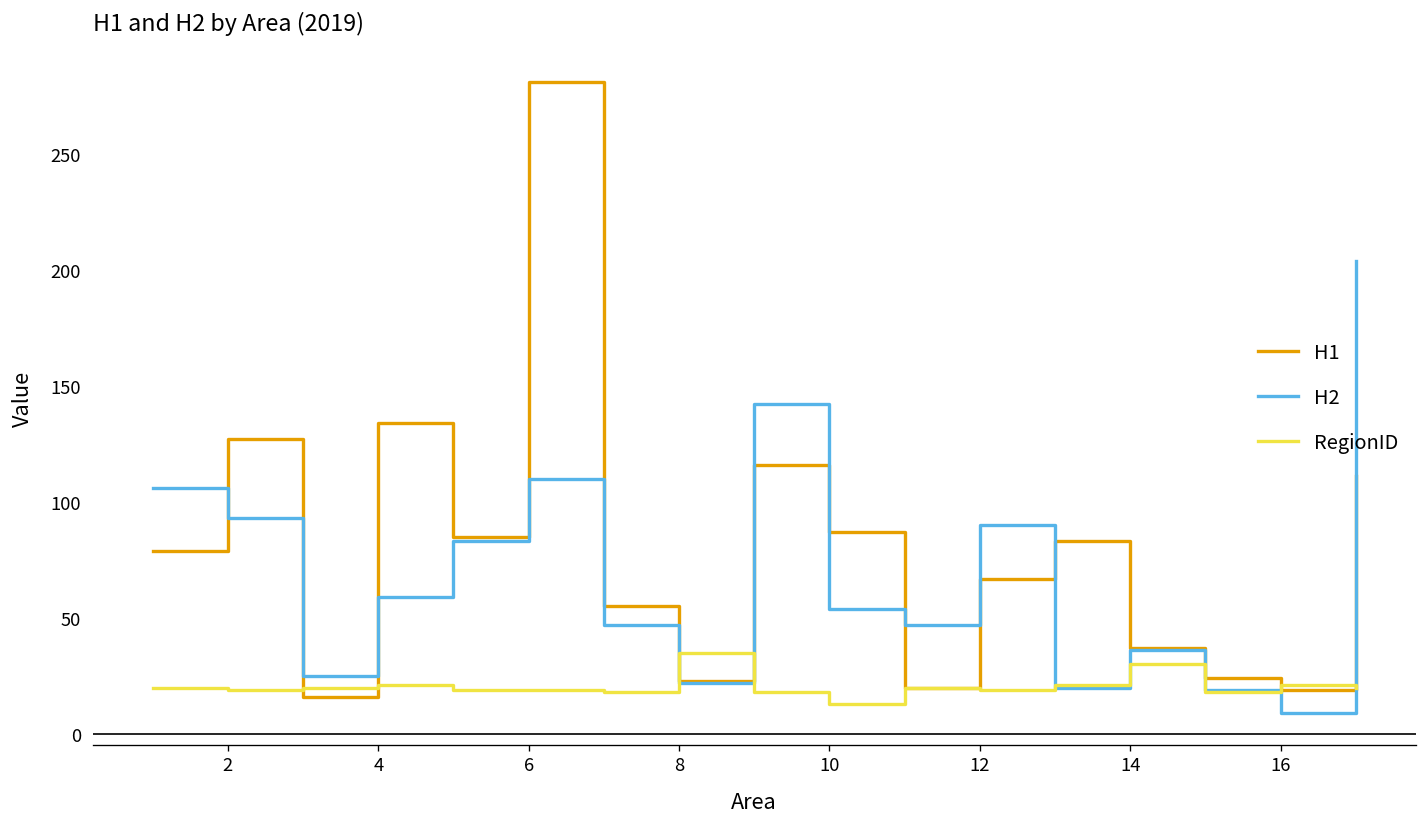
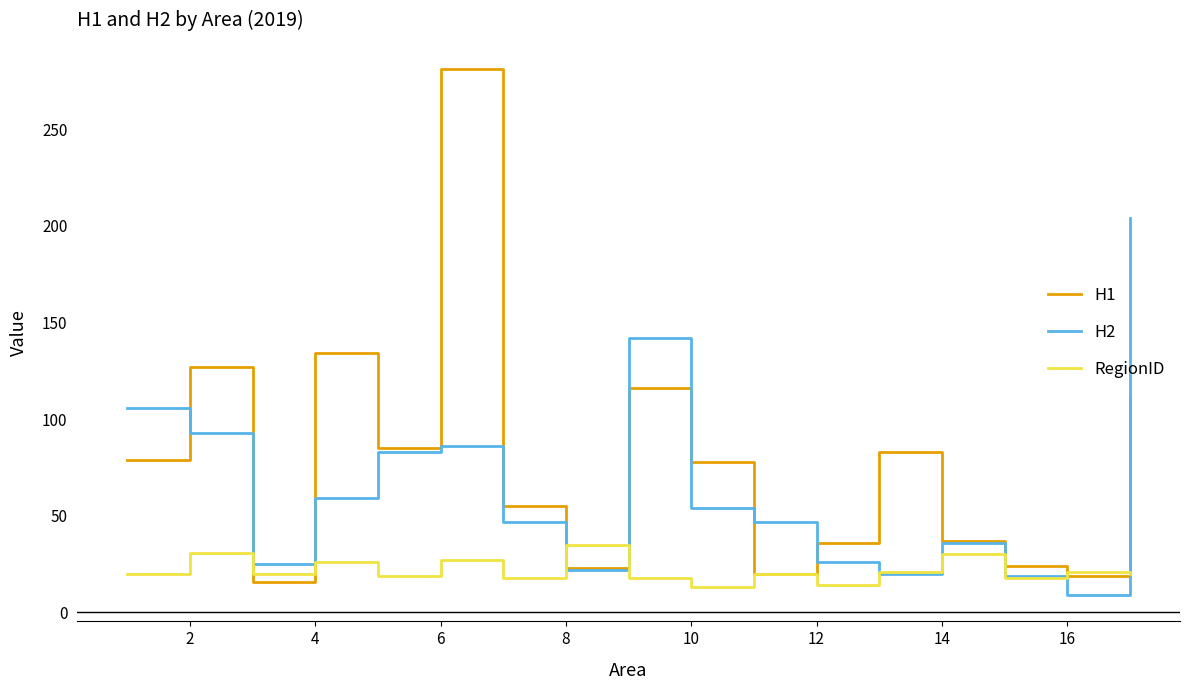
RegionID, 2: 19 -> 31
RegionID, 4: 21 -> 26
H2, 6: 110 -> 86
RegionID, 6: 19 -> 27
H1, 10: 87 -> 78
H1, 12: 67 -> 36
H2, 12: 90 -> 26
RegionID, 12: 19 -> 14
